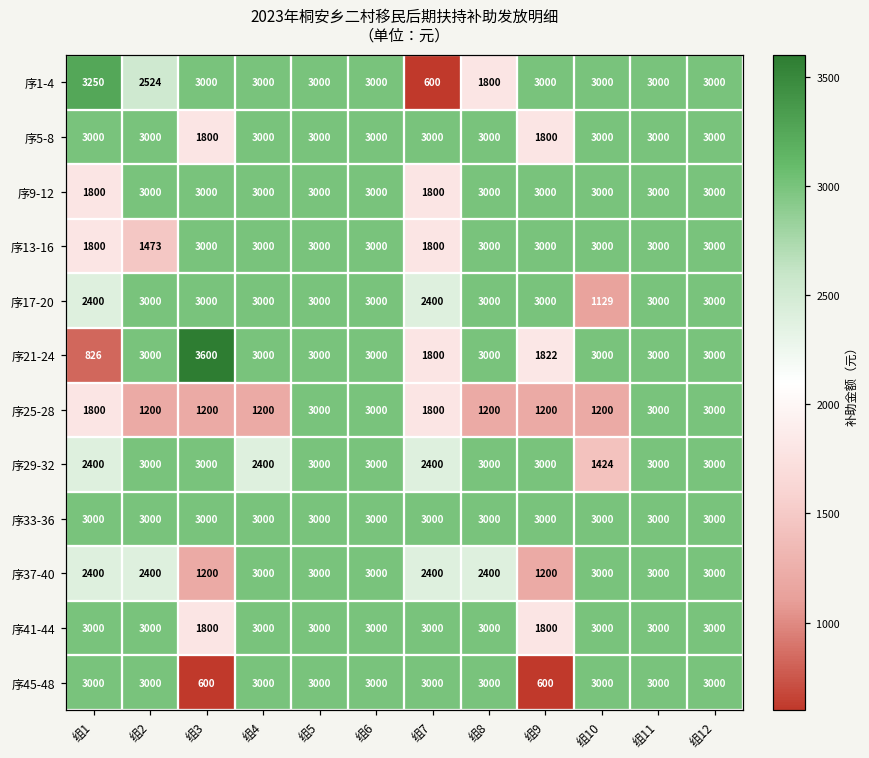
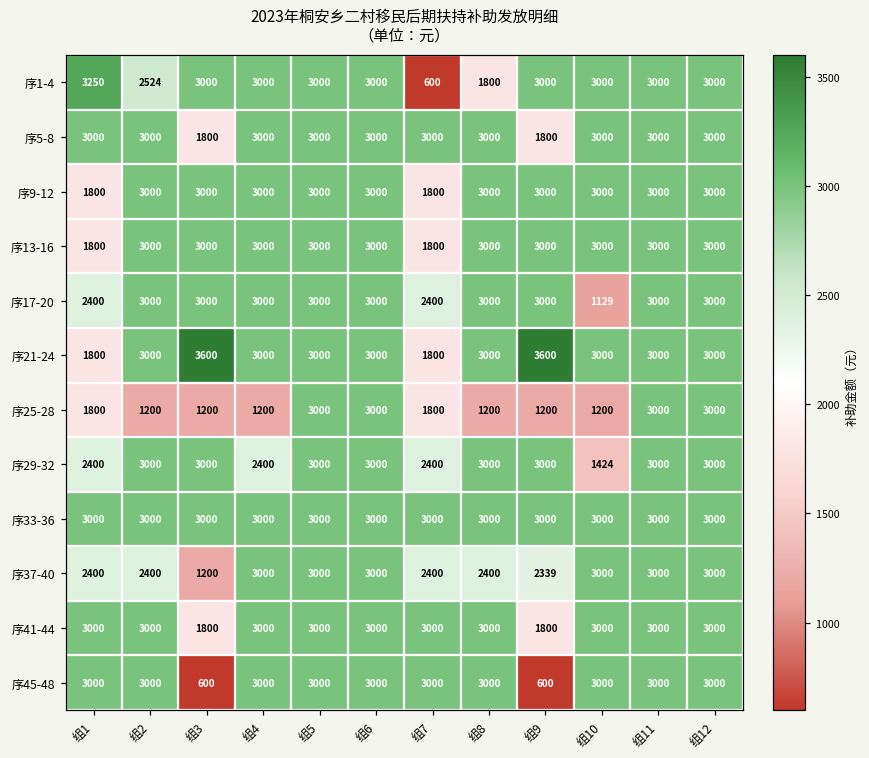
序13-16, 组2: 1473 -> 3000
序21-24, 组1: 826 -> 1800
序21-24, 组9: 1822 -> 3600
序37-40, 组9: 1200 -> 2339
